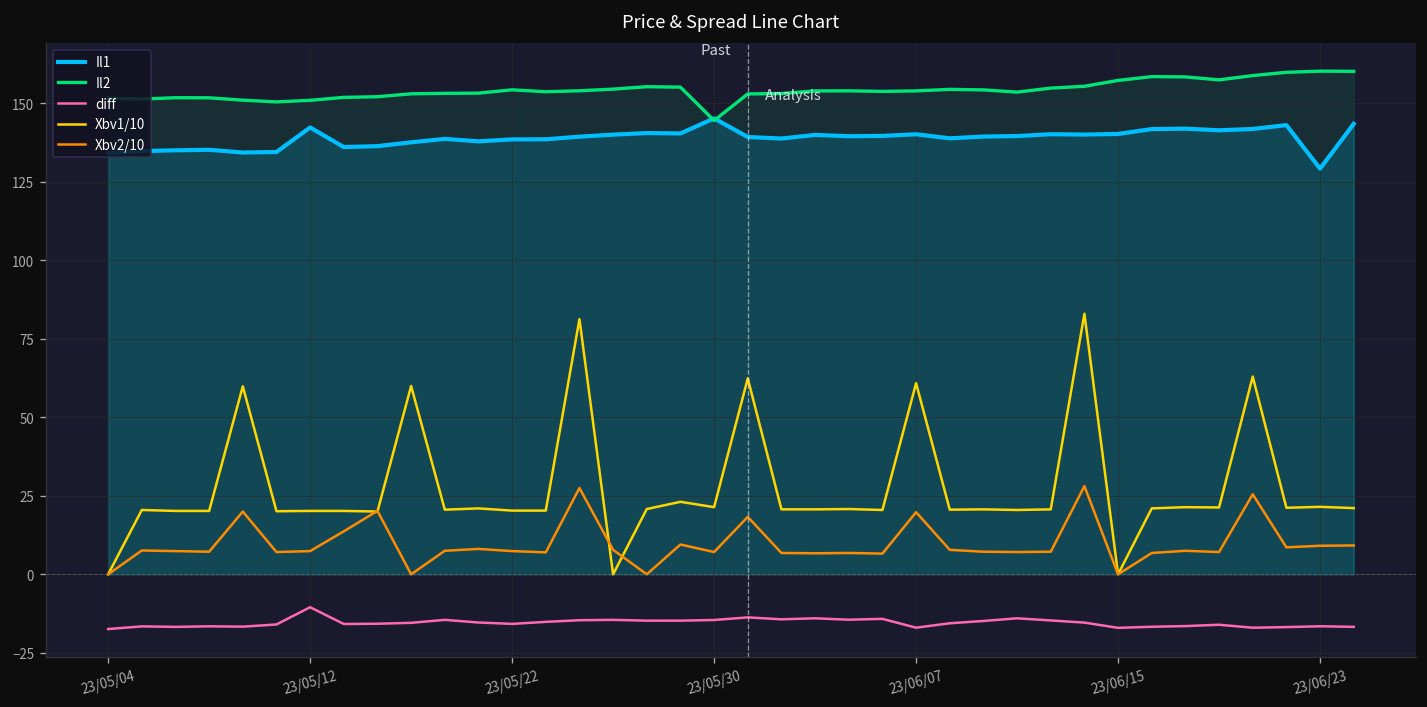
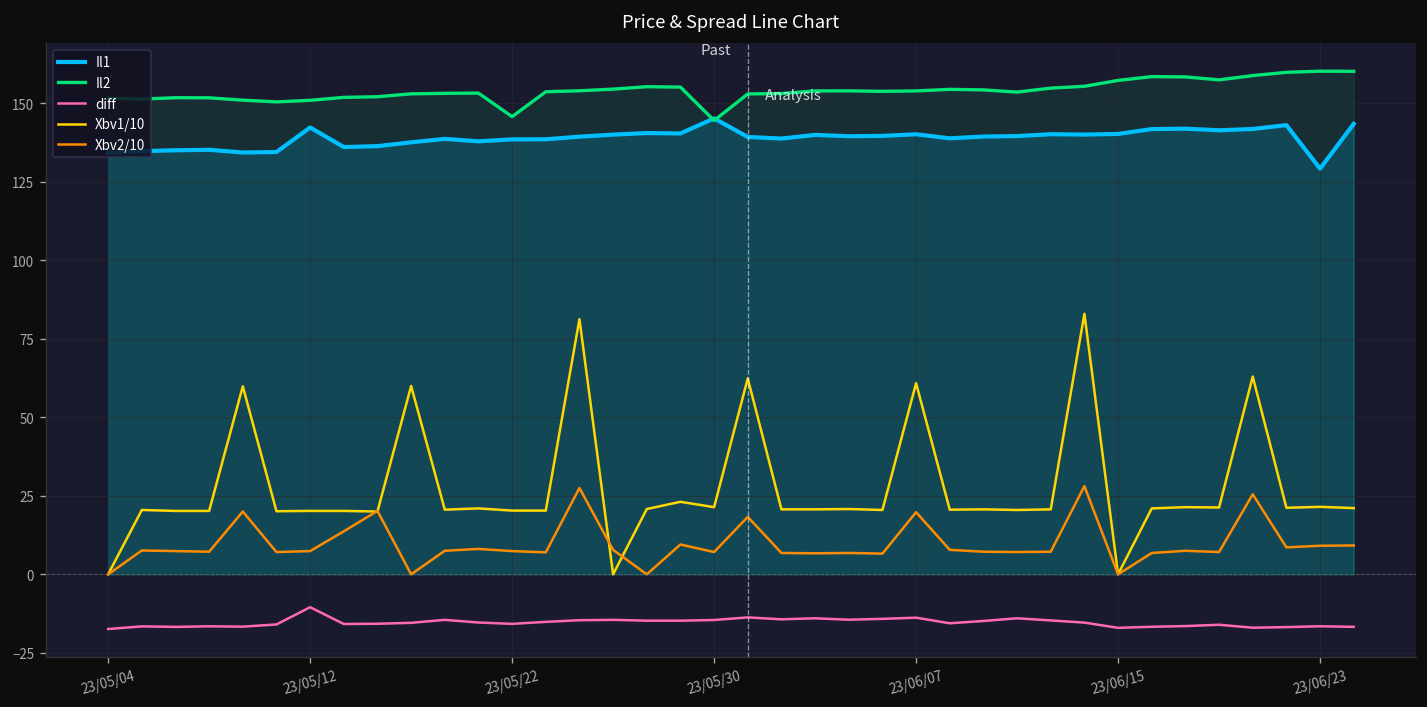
Il2, 23/05/22: 154 -> 146
diff, 23/06/07: -17 -> -14
